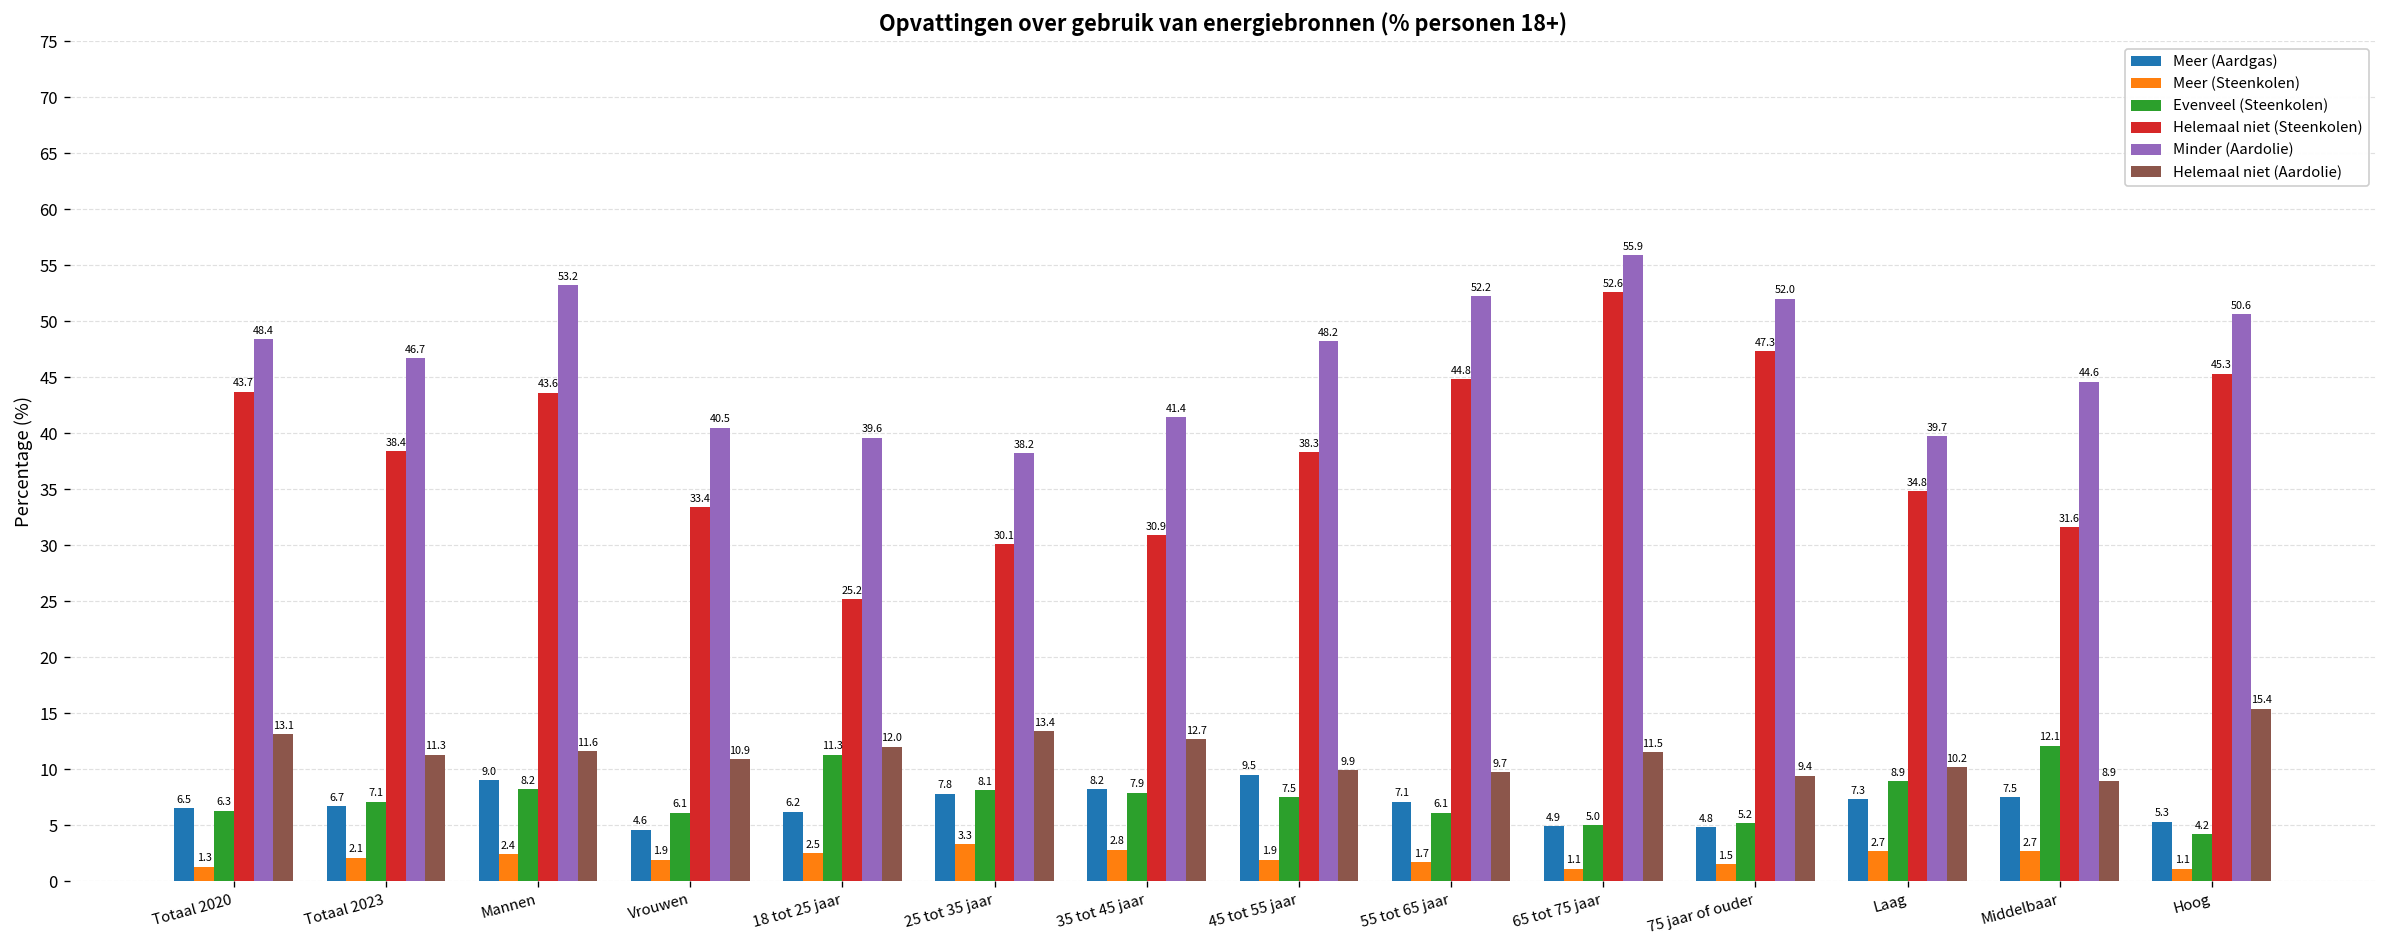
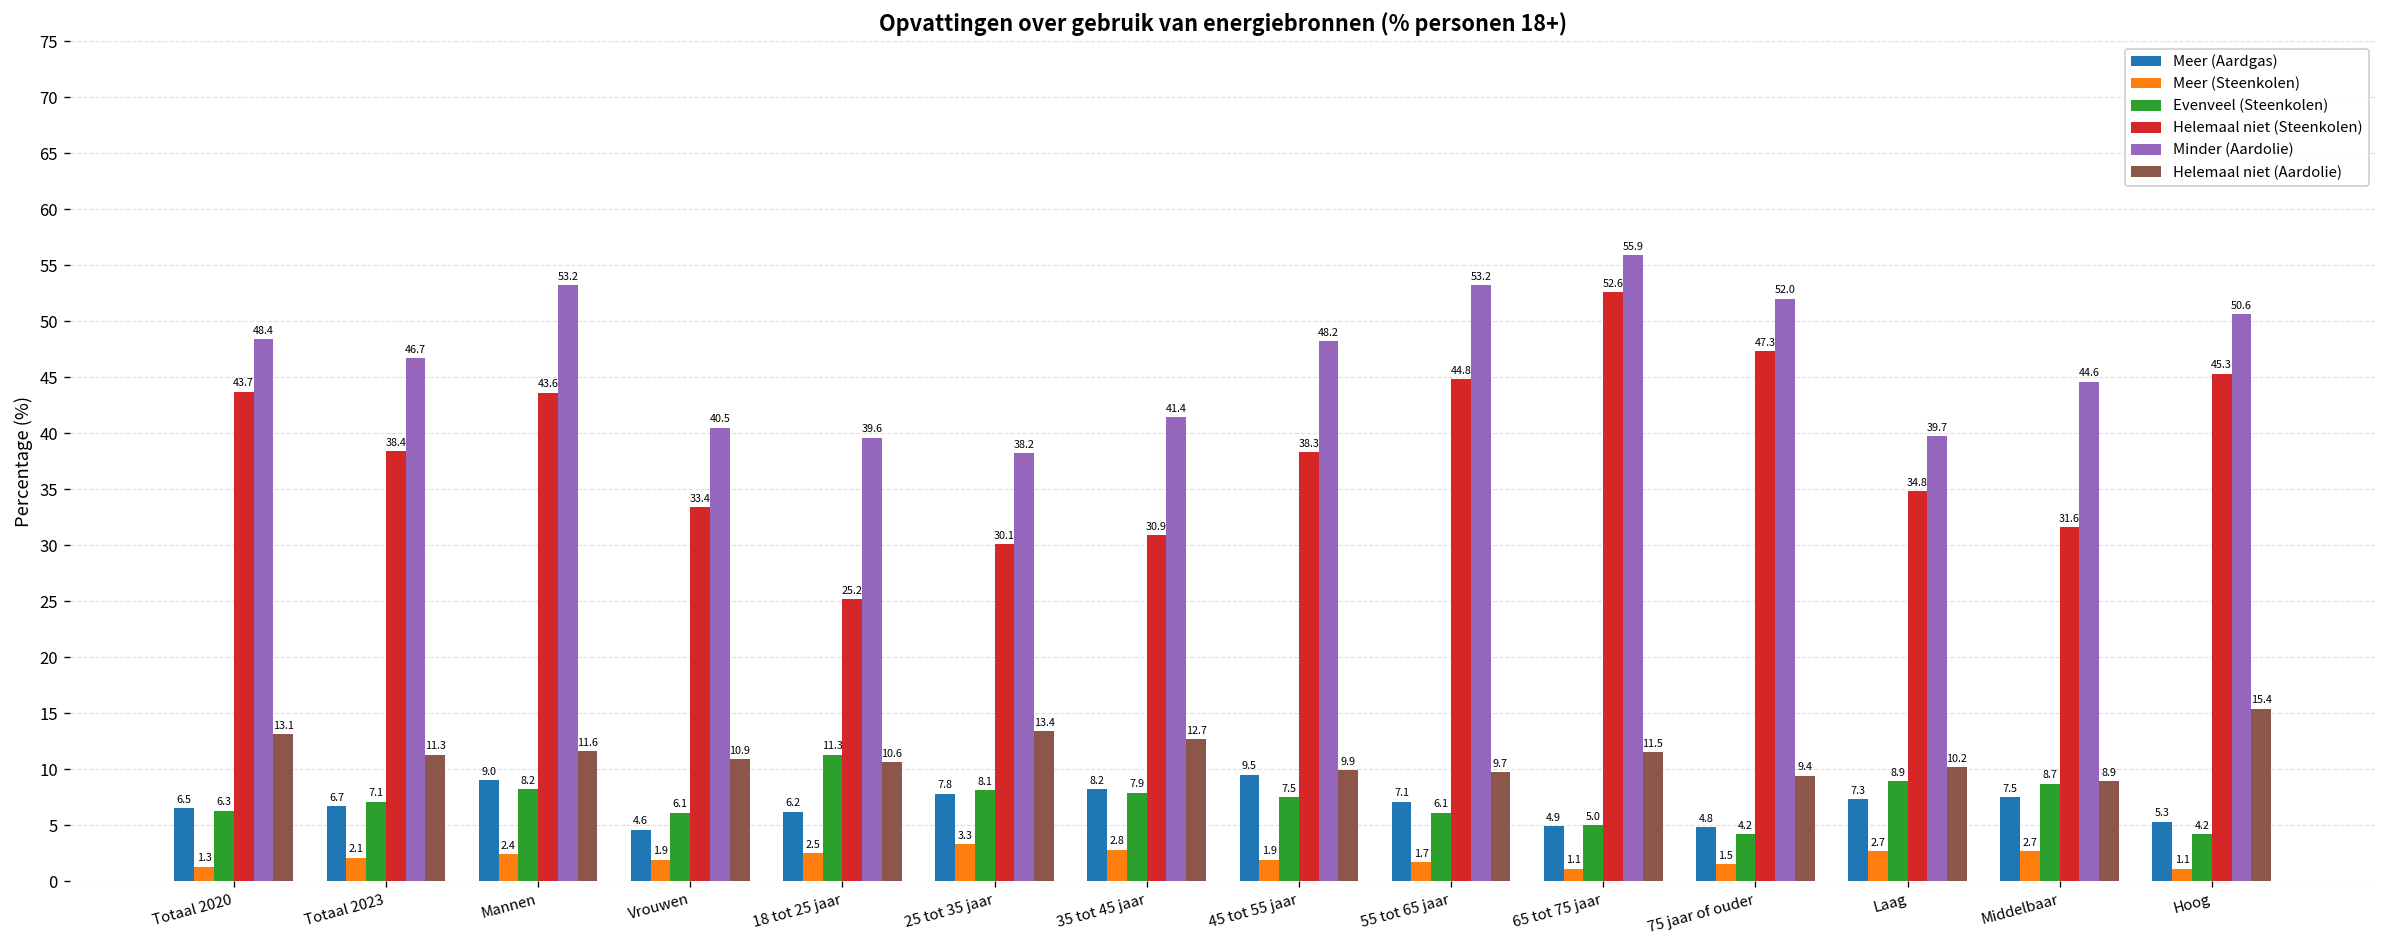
Helemaal niet (Aardolie), 18 tot 25 jaar: 12.0 -> 10.6
Minder (Aardolie), 55 tot 65 jaar: 52.2 -> 53.2
Evenveel (Steenkolen), 75 jaar of ouder: 5.2 -> 4.2
Evenveel (Steenkolen), Middelbaar: 12.1 -> 8.7
